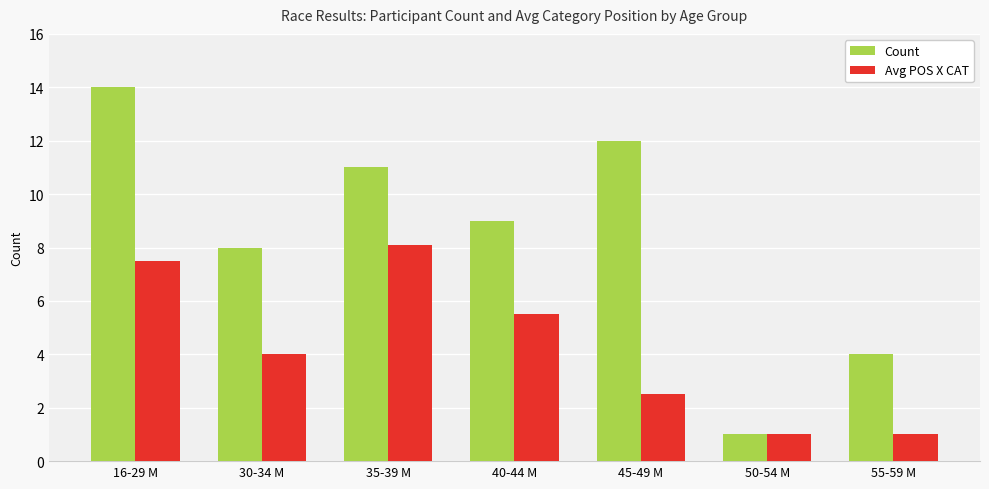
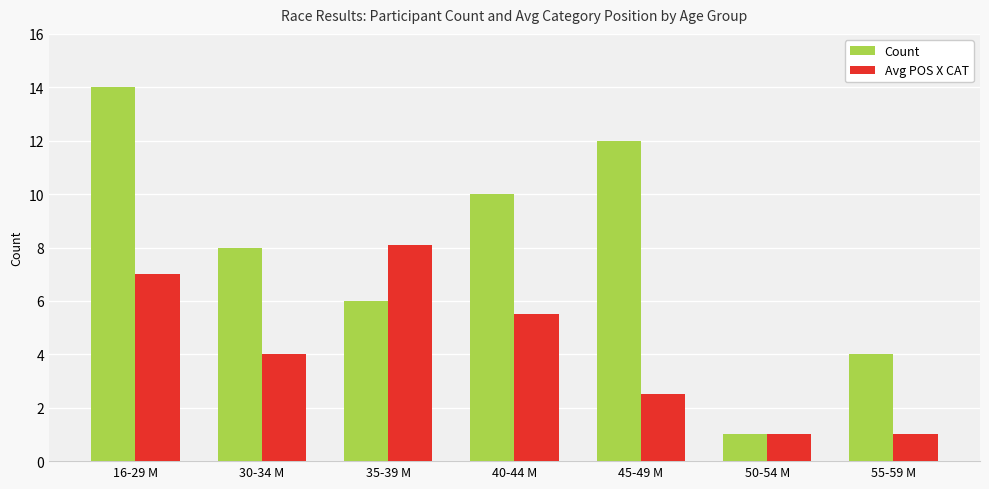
Avg POS X CAT, 16-29 M: 7.5 -> 7.0
Count, 35-39 M: 11 -> 6
Count, 40-44 M: 9 -> 10
